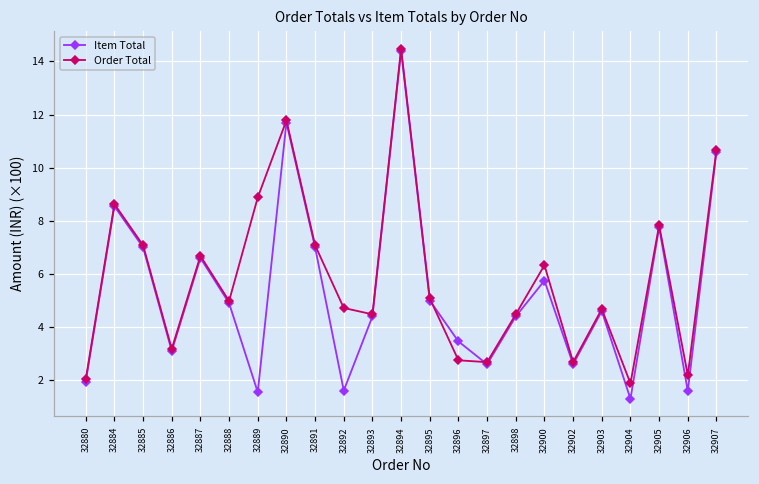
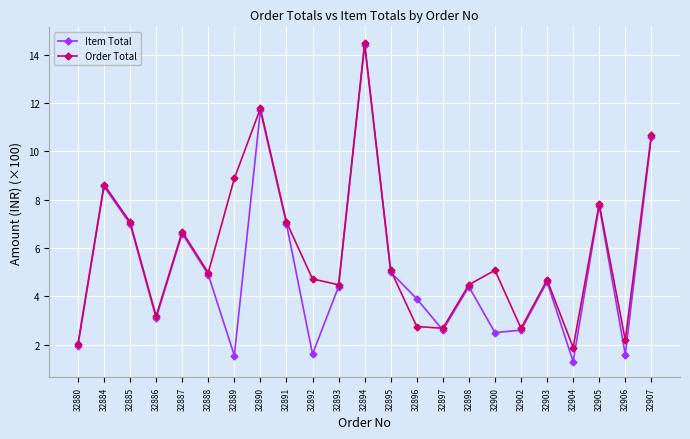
Item Total, 32896: 3.5 -> 3.9
Item Total, 32900: 5.8 -> 2.5
Order Total, 32900: 6.3 -> 5.1
